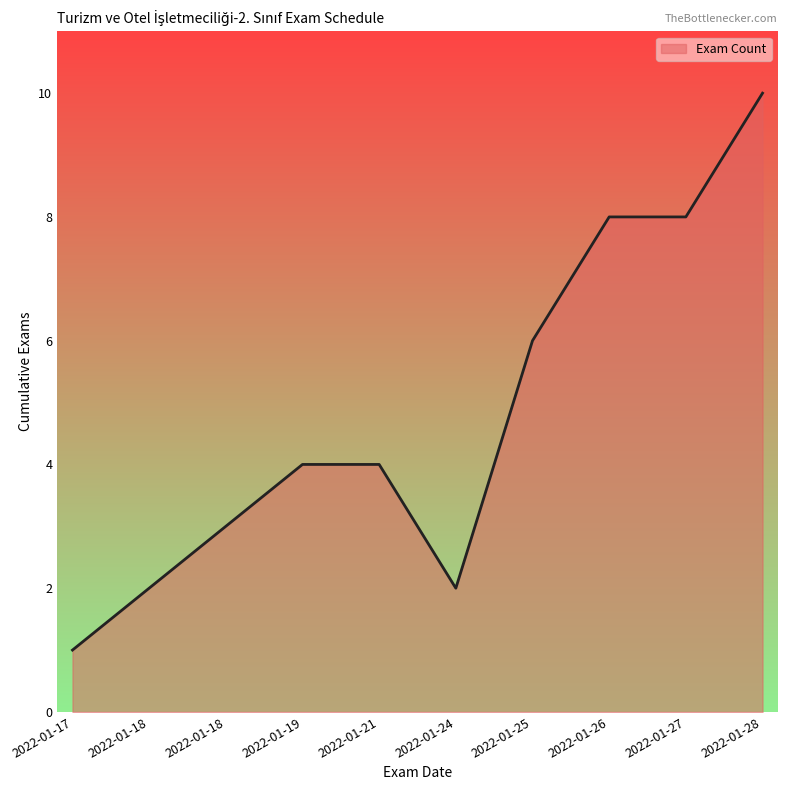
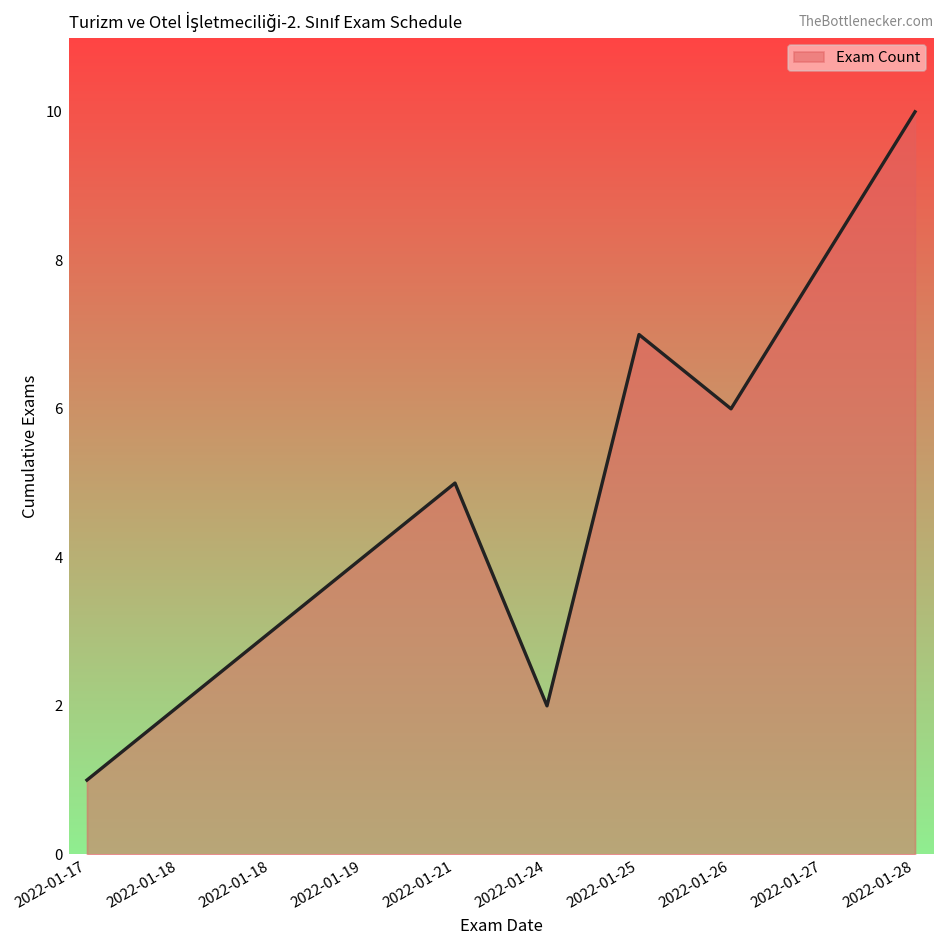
2022-01-21: 4 -> 5
2022-01-25: 6 -> 7
2022-01-26: 8 -> 6
